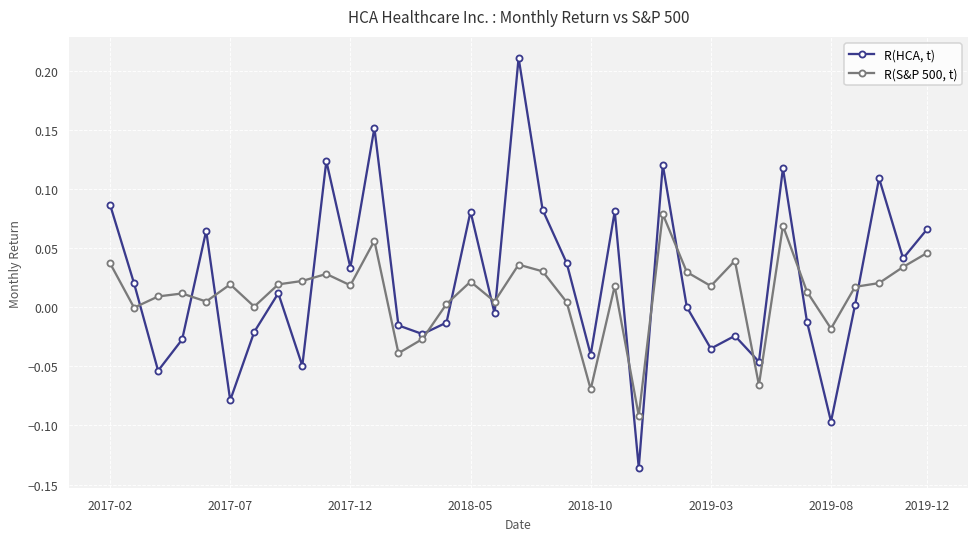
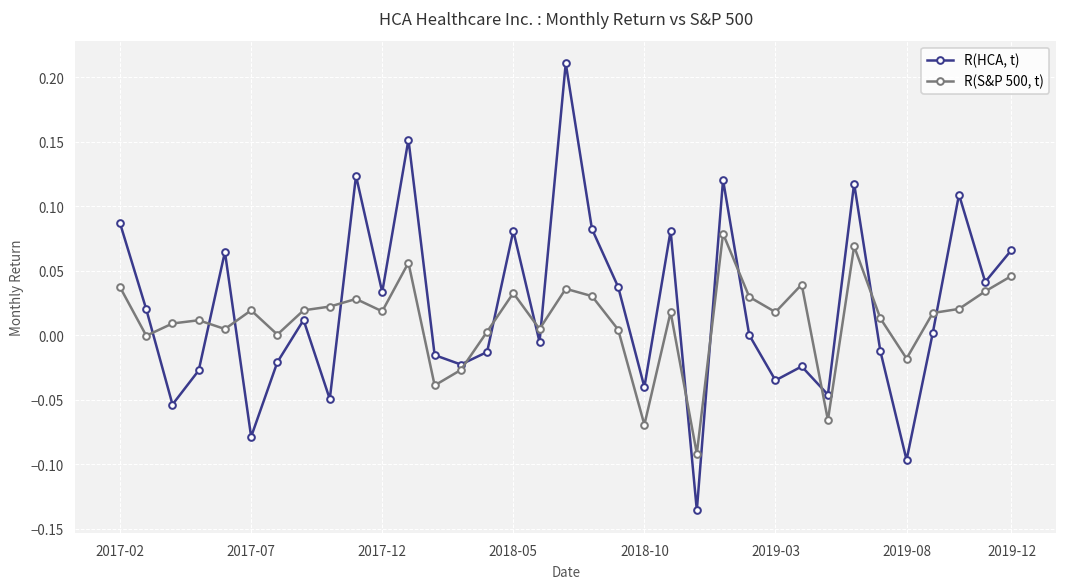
R(S&P 500, t), 2018-05: 0.022 -> 0.033
